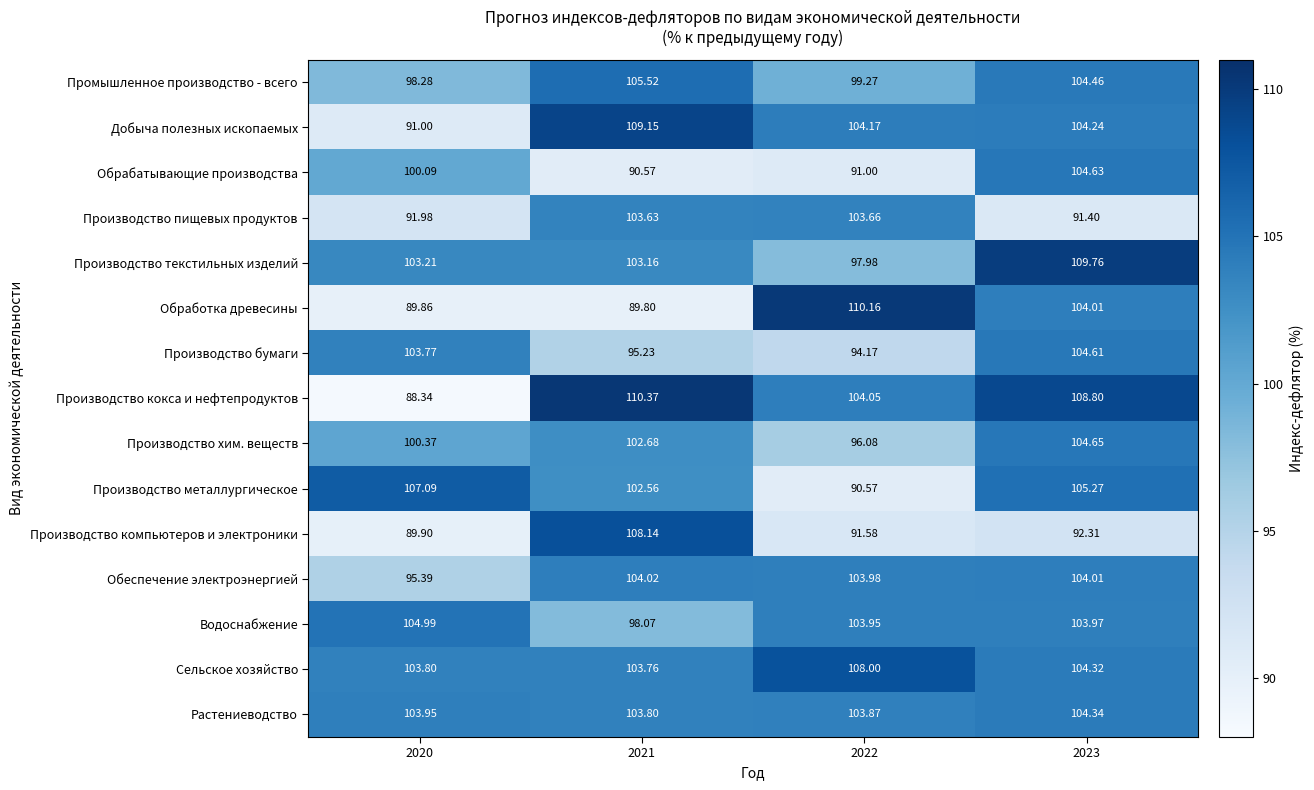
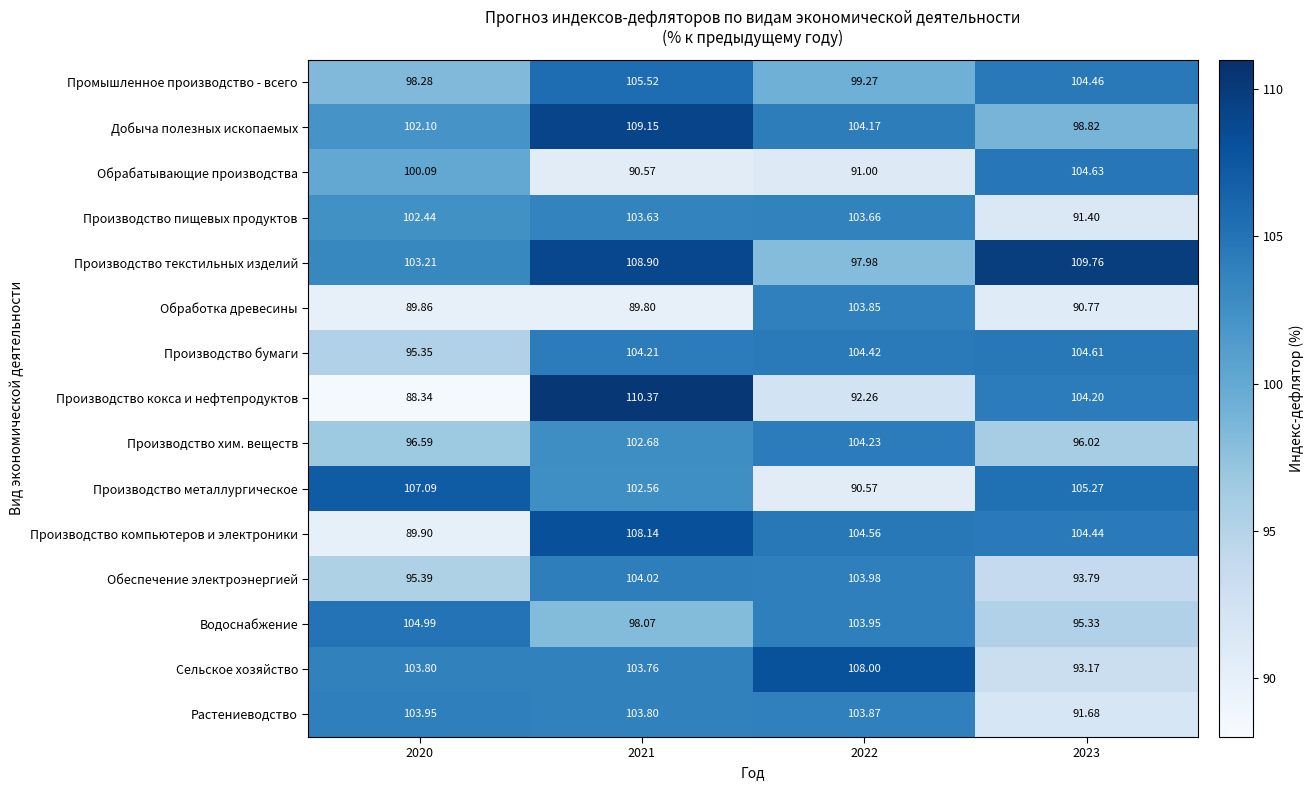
Добыча полезных ископаемых, 2020: 91.00 -> 102.10
Добыча полезных ископаемых, 2023: 104.24 -> 98.82
Производство пищевых продуктов, 2020: 91.98 -> 102.44
Производство текстильных изделий, 2021: 103.16 -> 108.90
Обработка древесины, 2022: 110.16 -> 103.85
Обработка древесины, 2023: 104.01 -> 90.77
Производство бумаги, 2020: 103.77 -> 95.35
Производство бумаги, 2021: 95.23 -> 104.21
Производство бумаги, 2022: 94.17 -> 104.42
Производство кокса и нефтепродуктов, 2022: 104.05 -> 92.26
Производство кокса и нефтепродуктов, 2023: 108.80 -> 104.20
Производство хим. веществ, 2020: 100.37 -> 96.59
Производство хим. веществ, 2022: 96.08 -> 104.23
Производство хим. веществ, 2023: 104.65 -> 96.02
Производство компьютеров и электроники, 2022: 91.58 -> 104.56
Производство компьютеров и электроники, 2023: 92.31 -> 104.44
Обеспечение электроэнергией, 2023: 104.01 -> 93.79
Водоснабжение, 2023: 103.97 -> 95.33
Сельское хозяйство, 2023: 104.32 -> 93.17
Растениеводство, 2023: 104.34 -> 91.68
